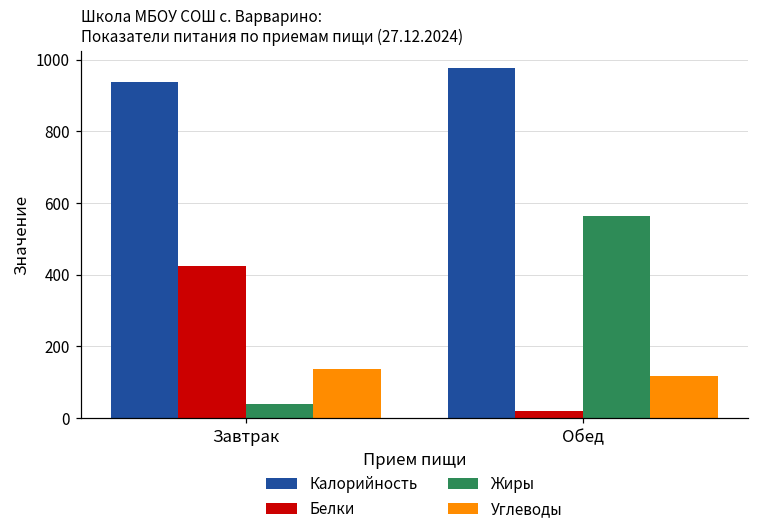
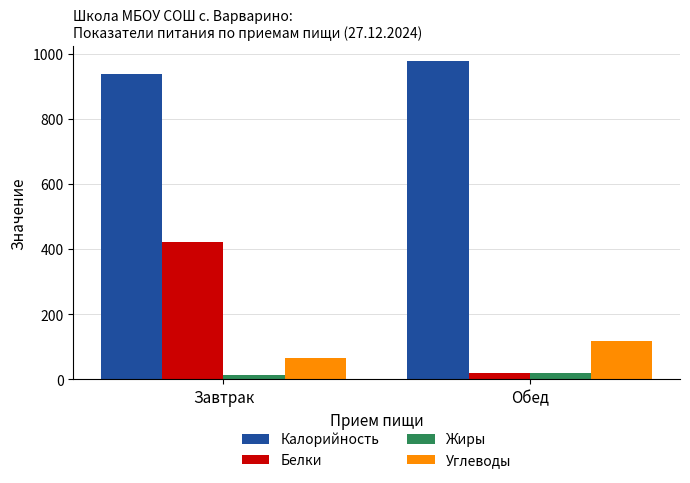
Жиры, Завтрак: 40 -> 20
Углеводы, Завтрак: 140 -> 70
Жиры, Обед: 560 -> 20
